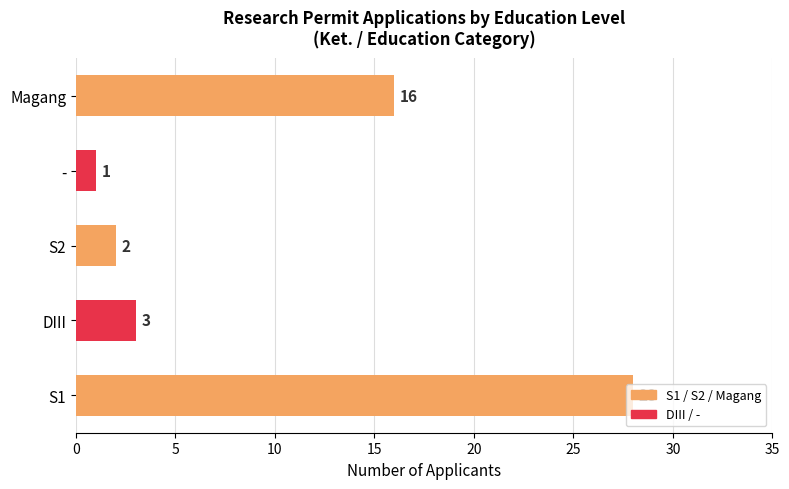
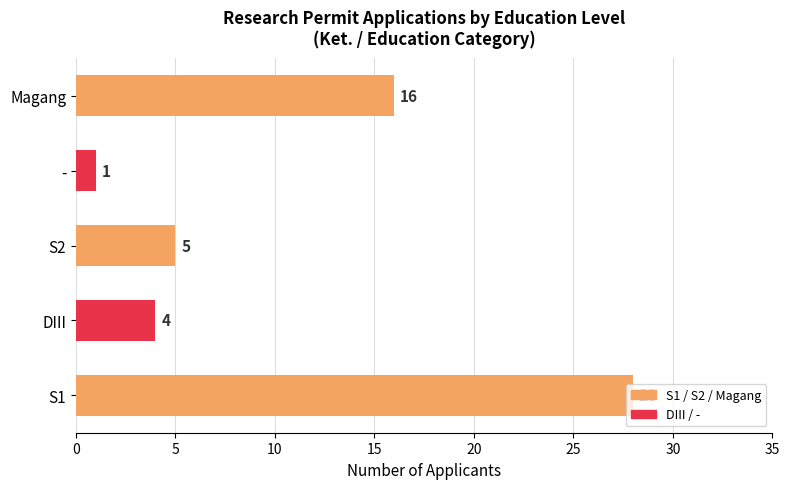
S2: 2 -> 5
DIII: 3 -> 4
